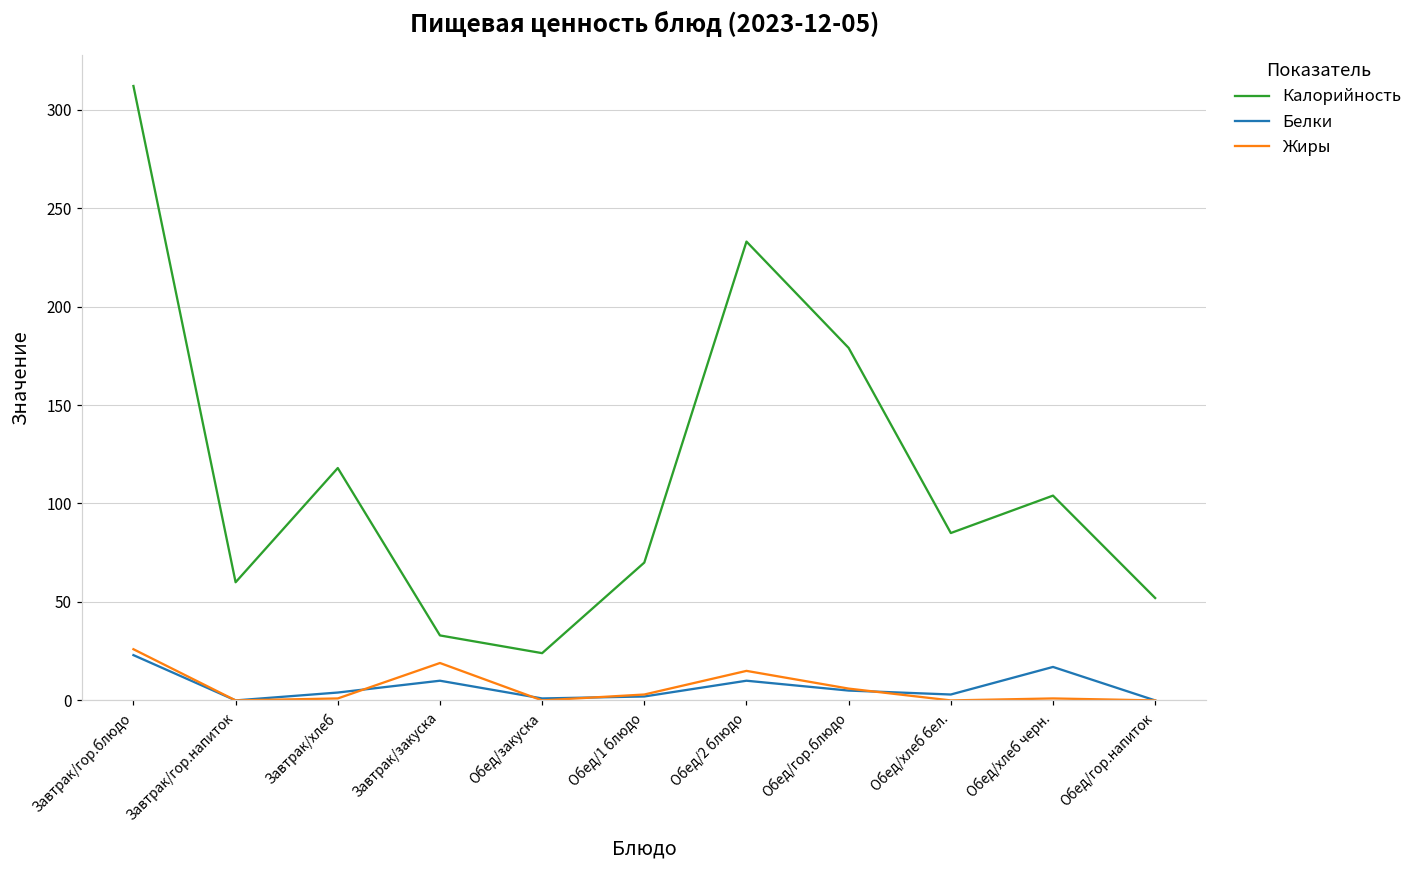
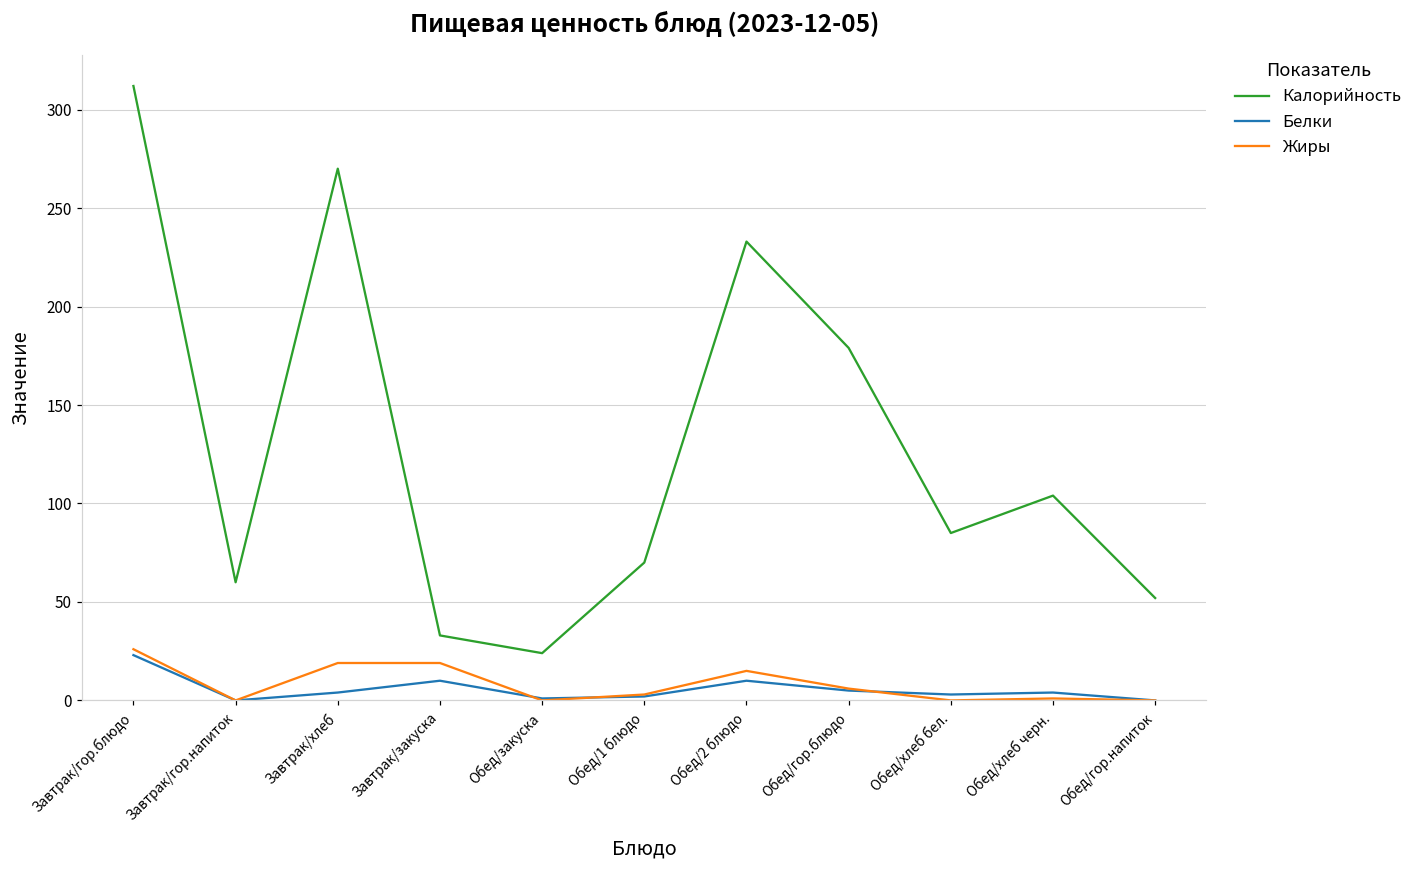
Калорийность, Завтрак/хлеб: 118 -> 270
Жиры, Завтрак/хлеб: 1 -> 19
Белки, Обед/хлеб черн.: 17 -> 4
